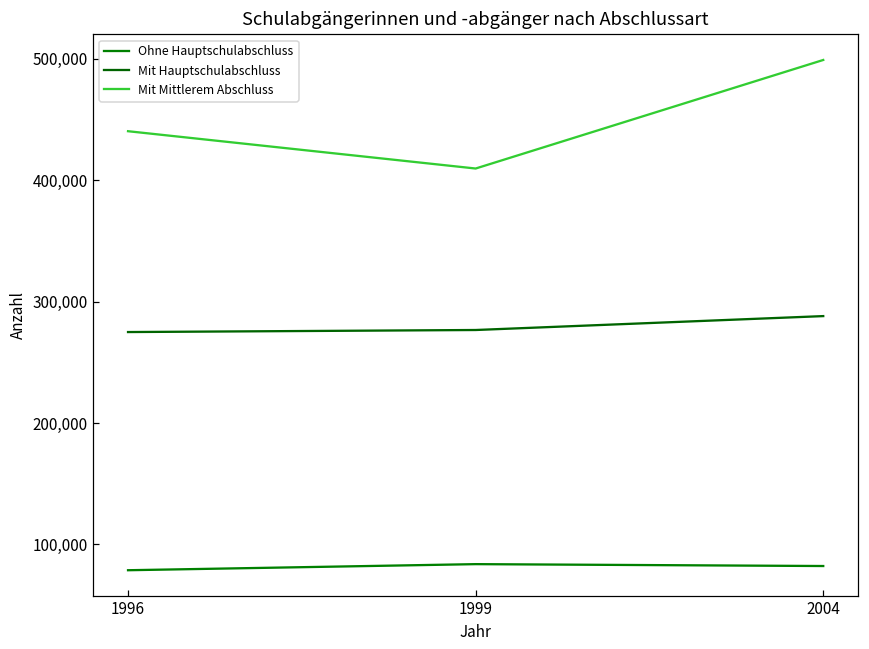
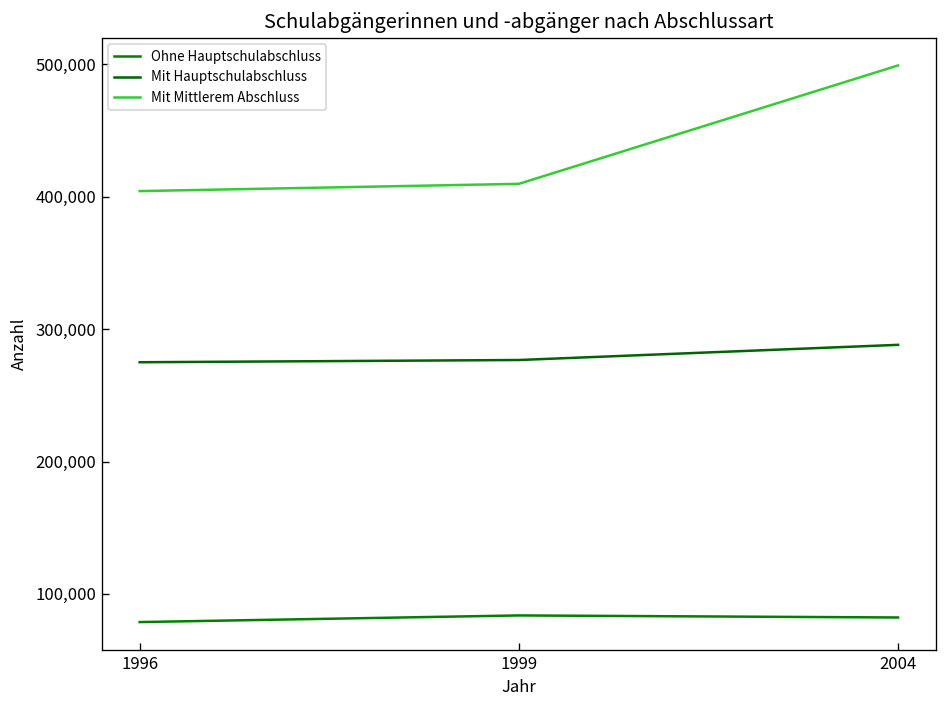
Mit Mittlerem Abschluss, 1996: 440,000 -> 404,000
